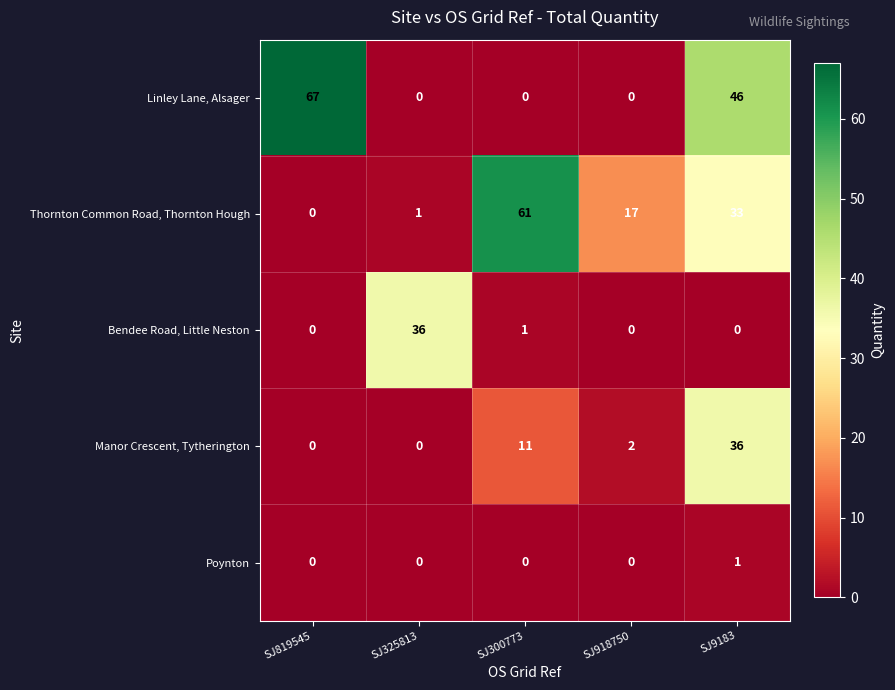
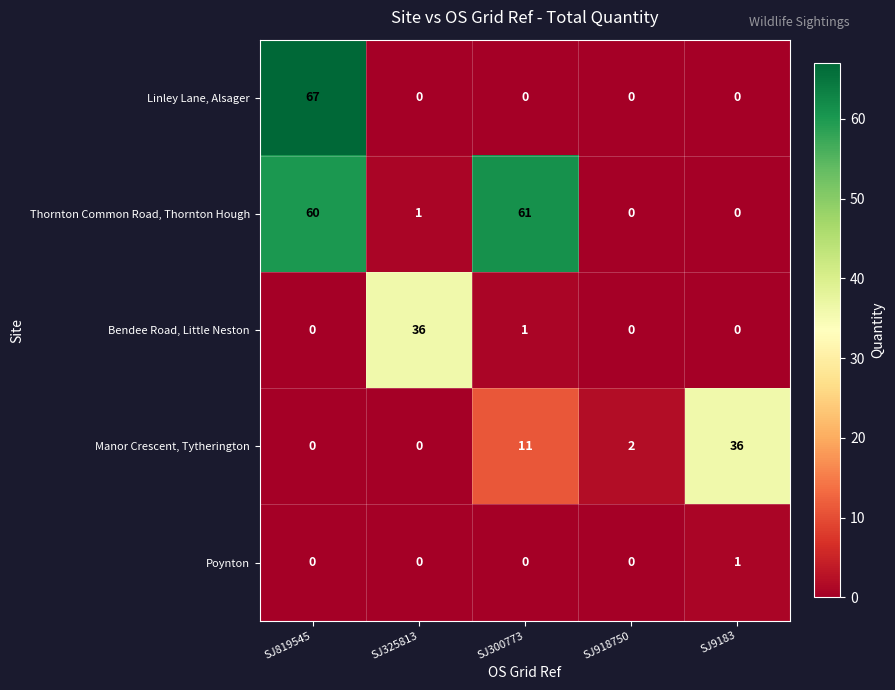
Linley Lane, Alsager, SJ9183: 46 -> 0
Thornton Common Road, Thornton Hough, SJ819545: 0 -> 60
Thornton Common Road, Thornton Hough, SJ918750: 17 -> 0
Thornton Common Road, Thornton Hough, SJ9183: 33 -> 0
